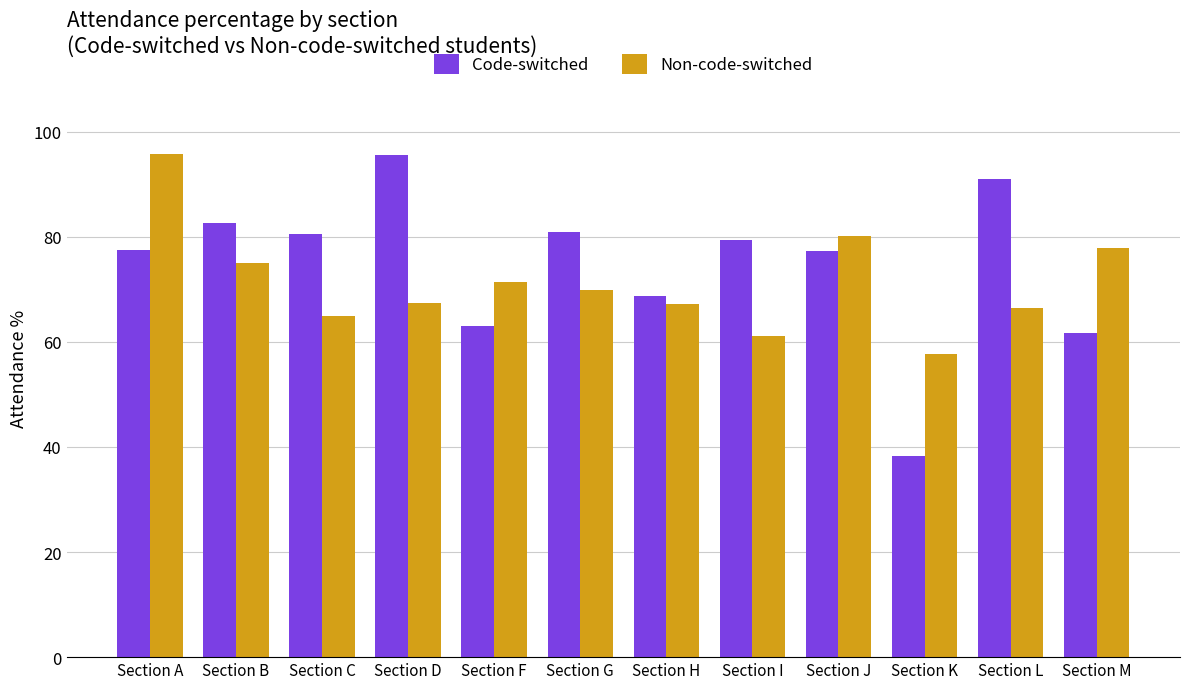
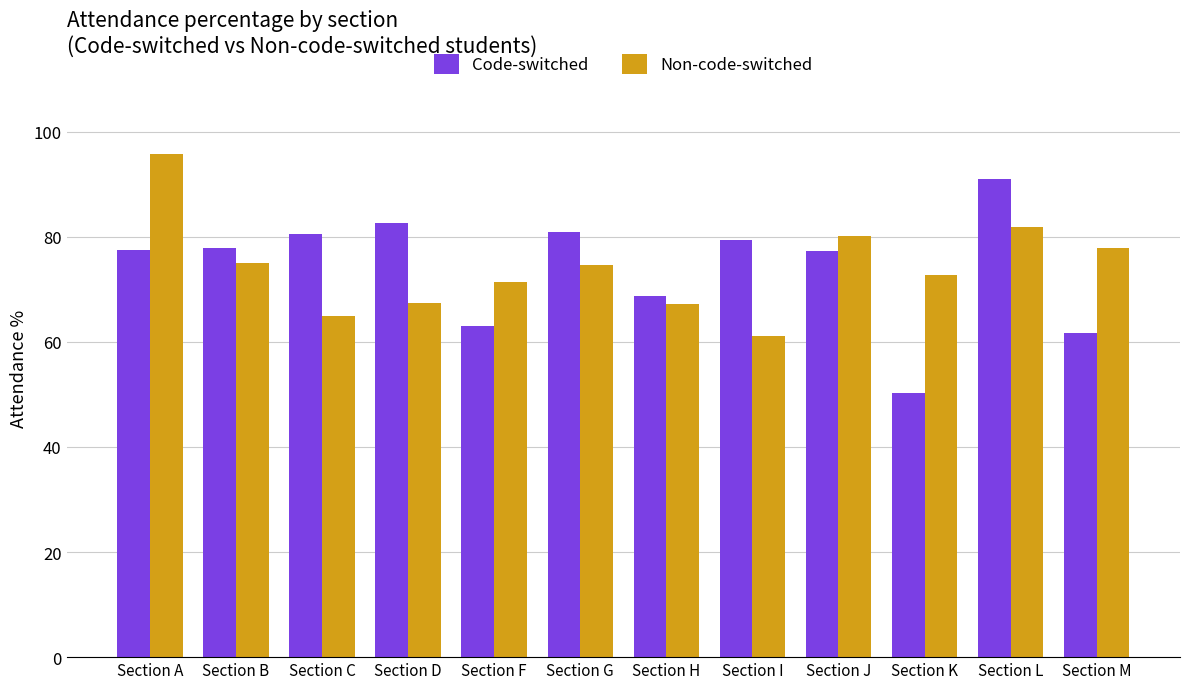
Code-switched, Section B: 83 -> 78
Code-switched, Section D: 96 -> 83
Non-code-switched, Section G: 70 -> 75
Code-switched, Section K: 38 -> 50
Non-code-switched, Section K: 58 -> 73
Non-code-switched, Section L: 66 -> 82
